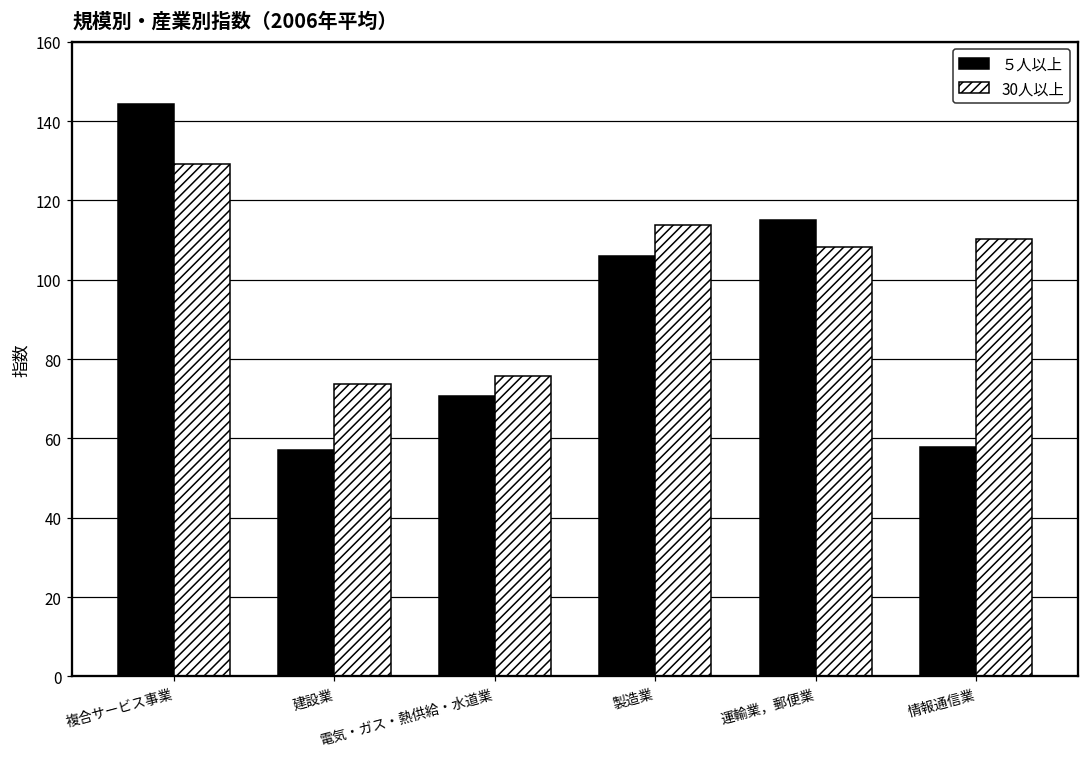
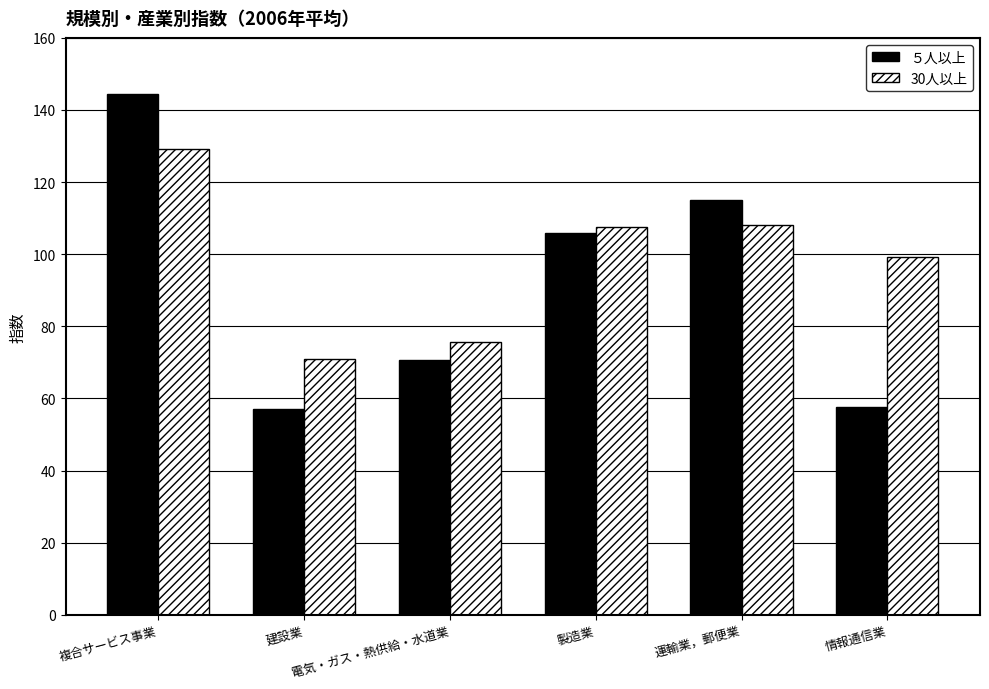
30人以上, 建設業: 74 -> 71
30人以上, 製造業: 114 -> 108
30人以上, 情報通信業: 110 -> 99
